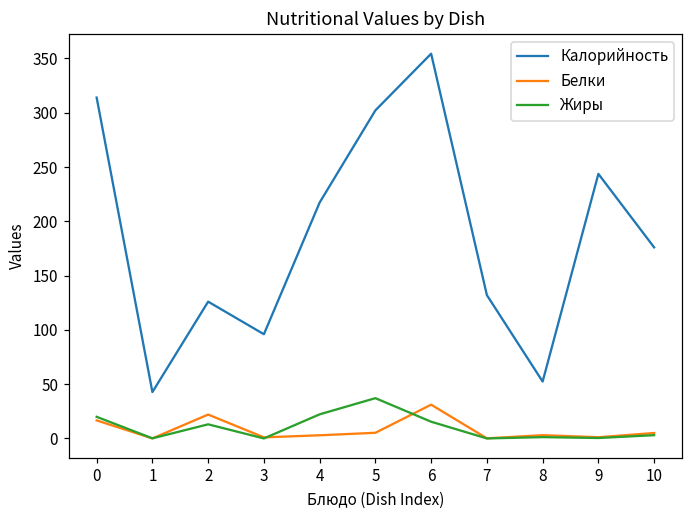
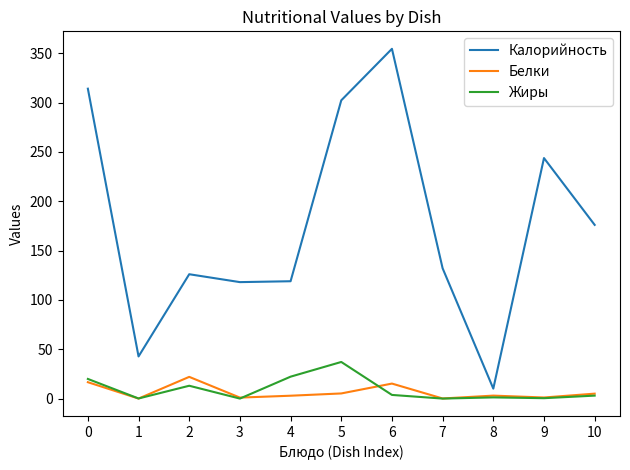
Калорийность, 3: 100 -> 120
Калорийность, 4: 220 -> 120
Белки, 6: 30 -> 20
Жиры, 6: 20 -> 0
Калорийность, 8: 50 -> 10
